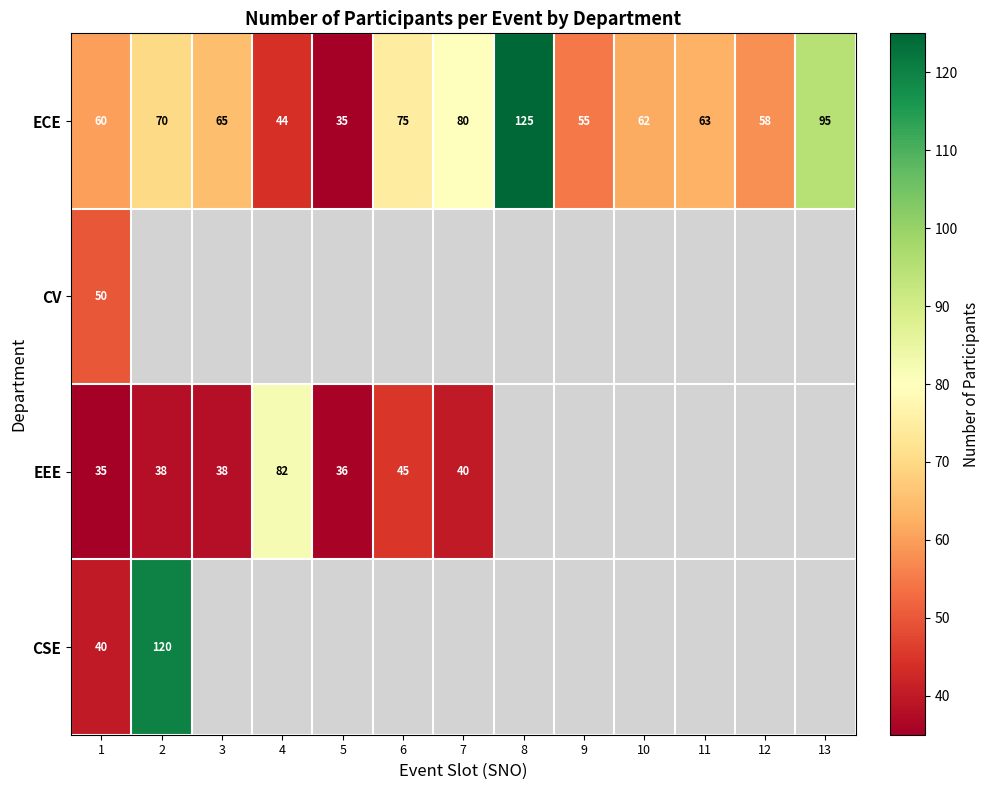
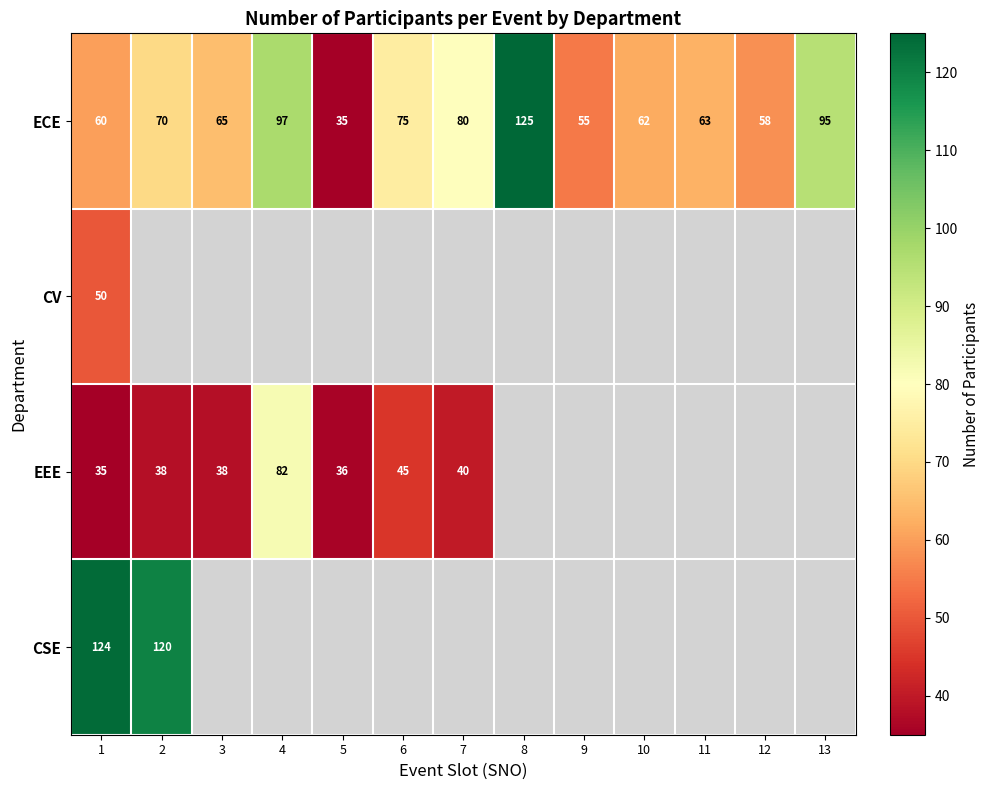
ECE, 4: 44 -> 97
CSE, 1: 40 -> 124
